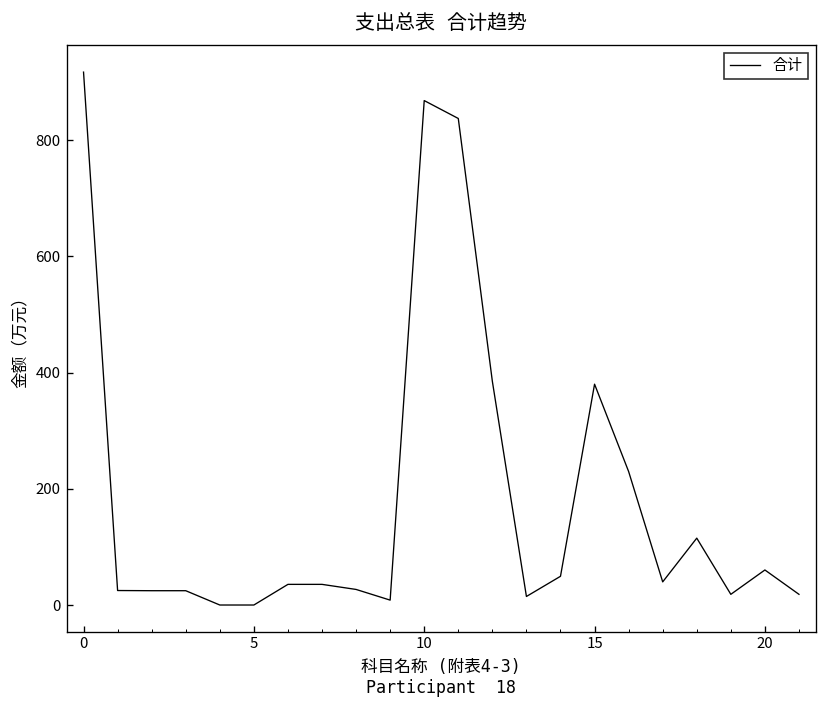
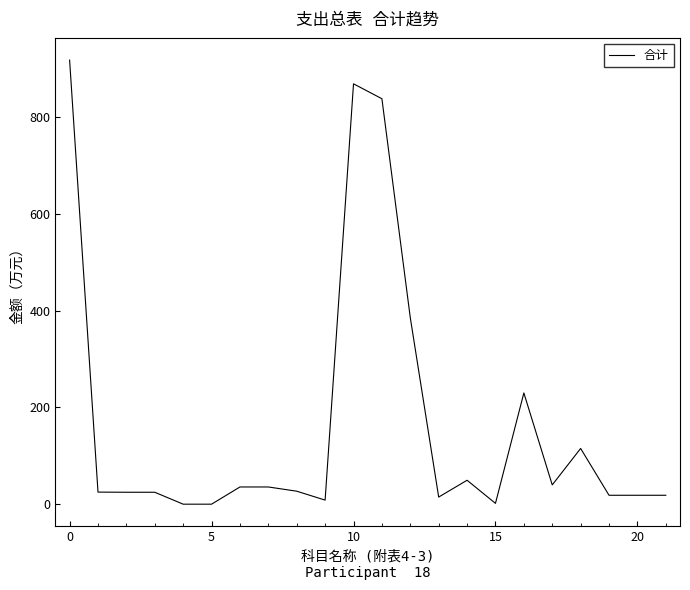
15: 380 -> 0
20: 60 -> 20
